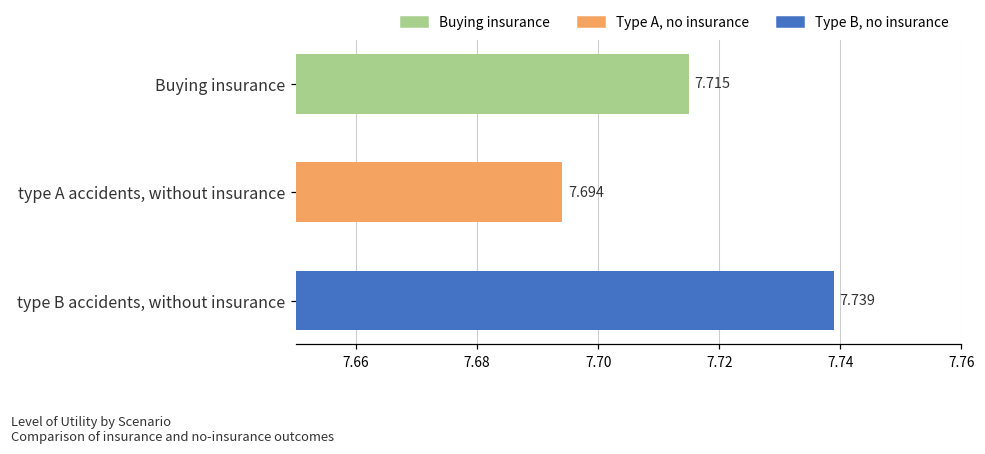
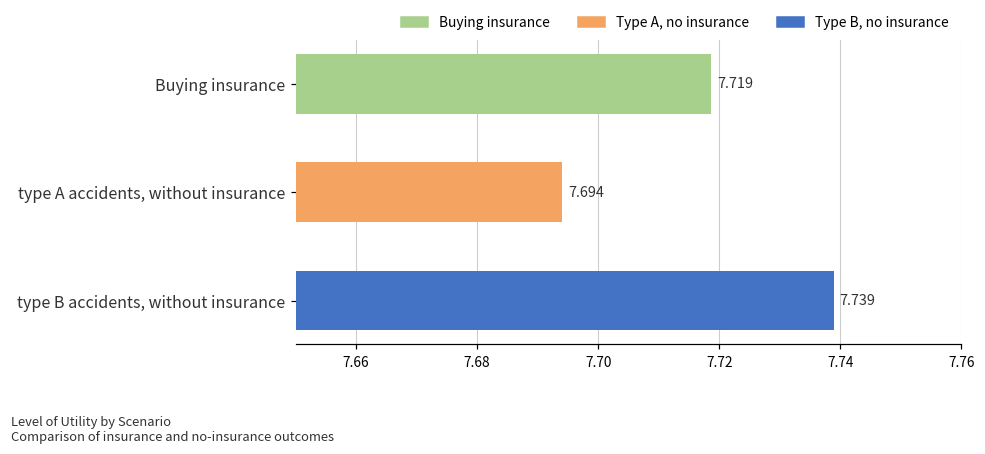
Buying insurance: 7.715 -> 7.719
